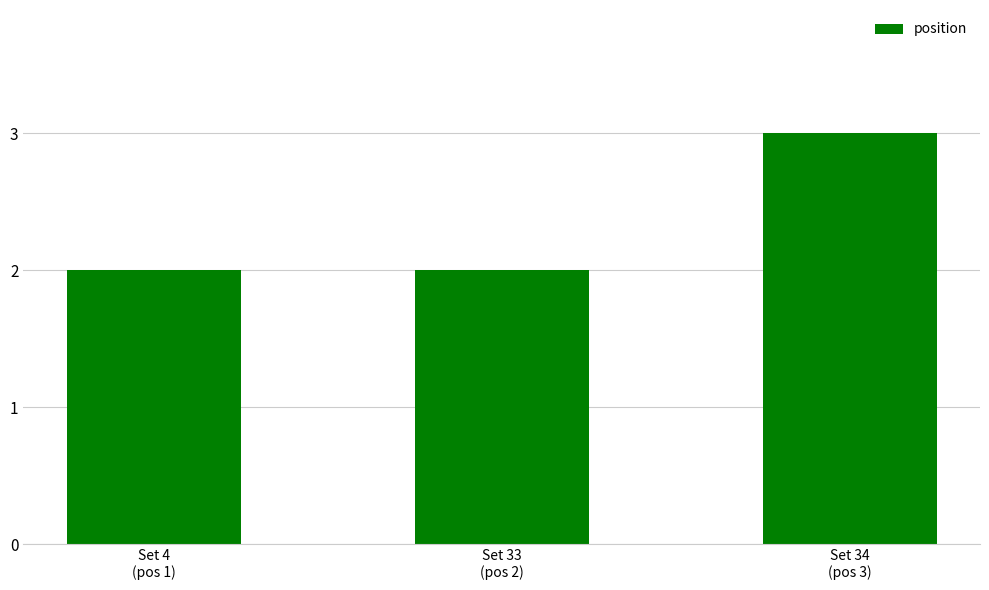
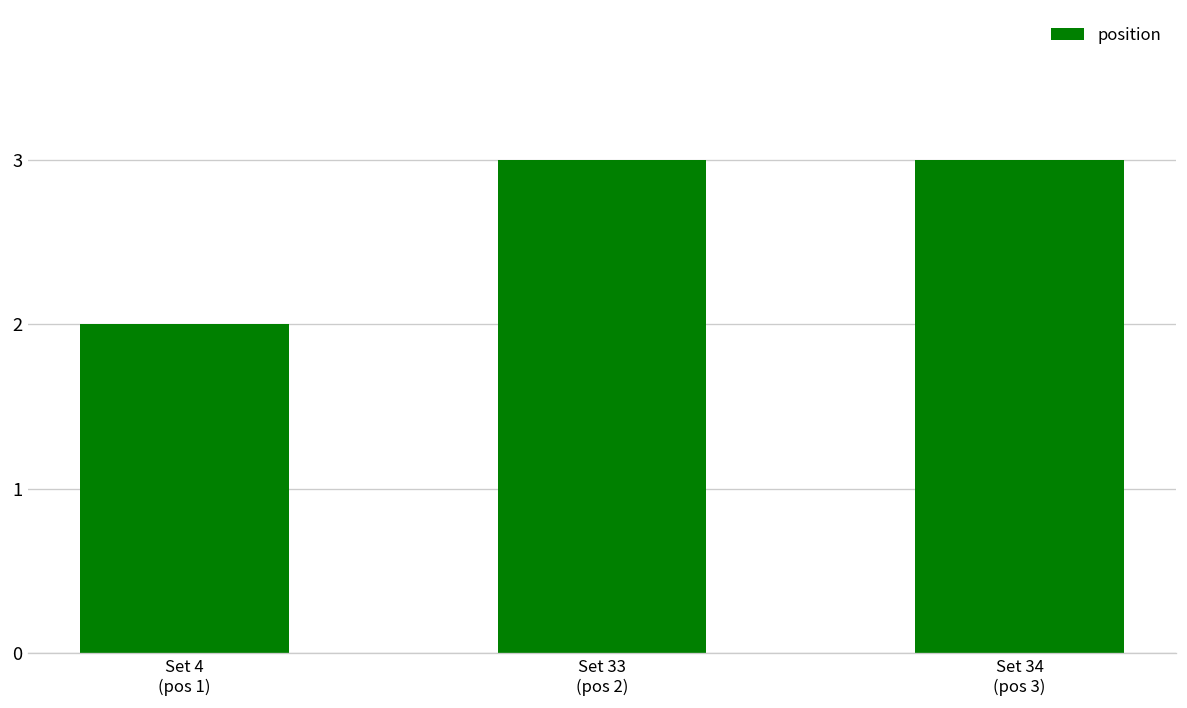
Set 33 (pos 2): 2 -> 3
